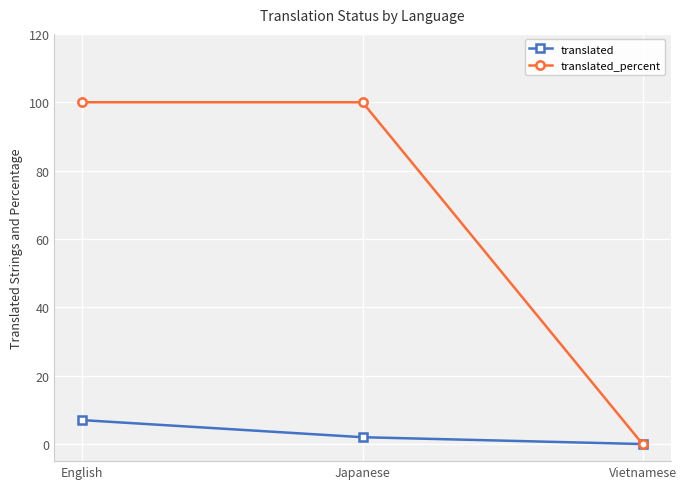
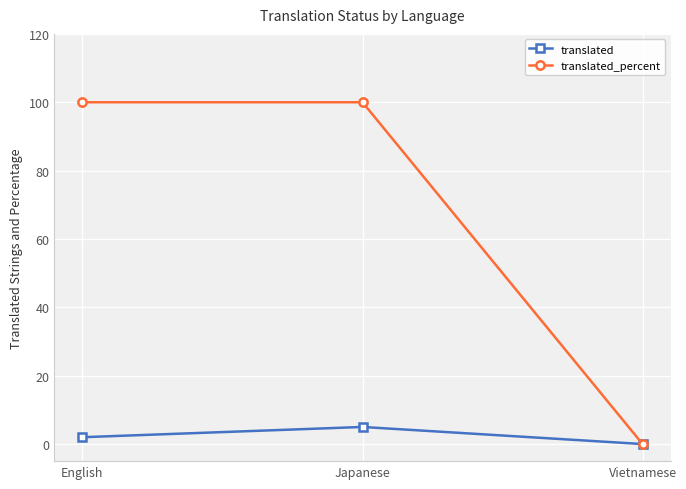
translated, English: 7 -> 2
translated, Japanese: 2 -> 5
